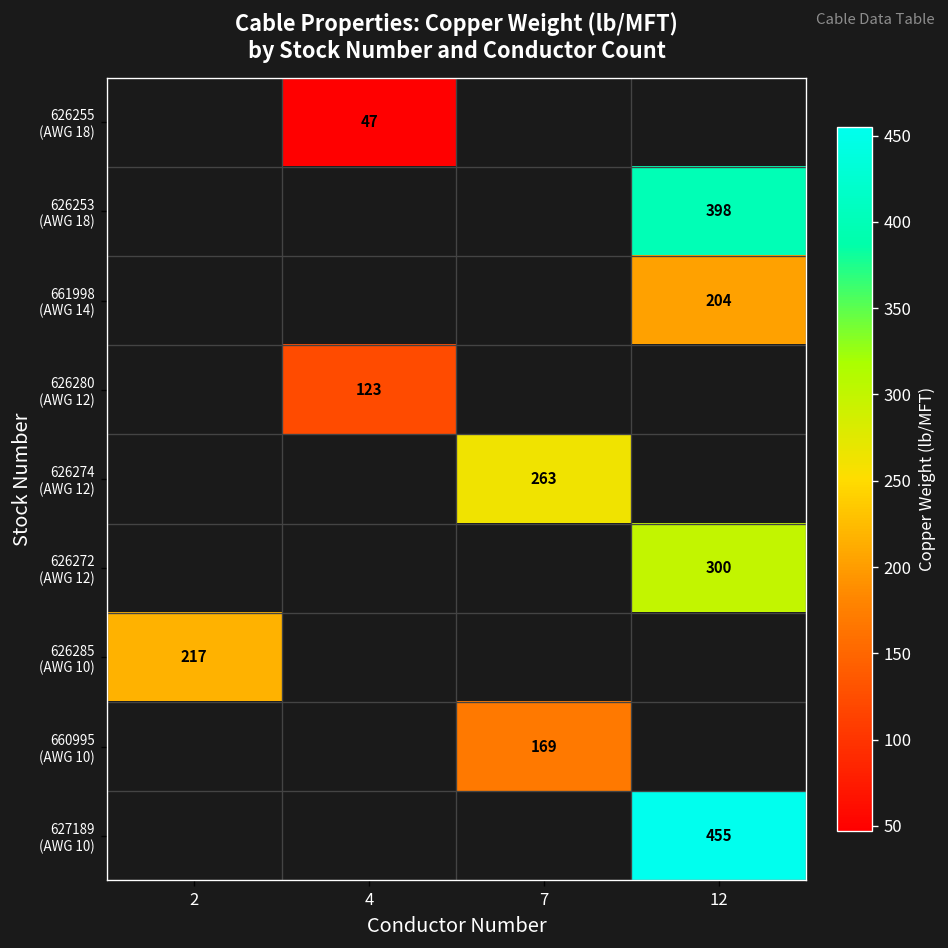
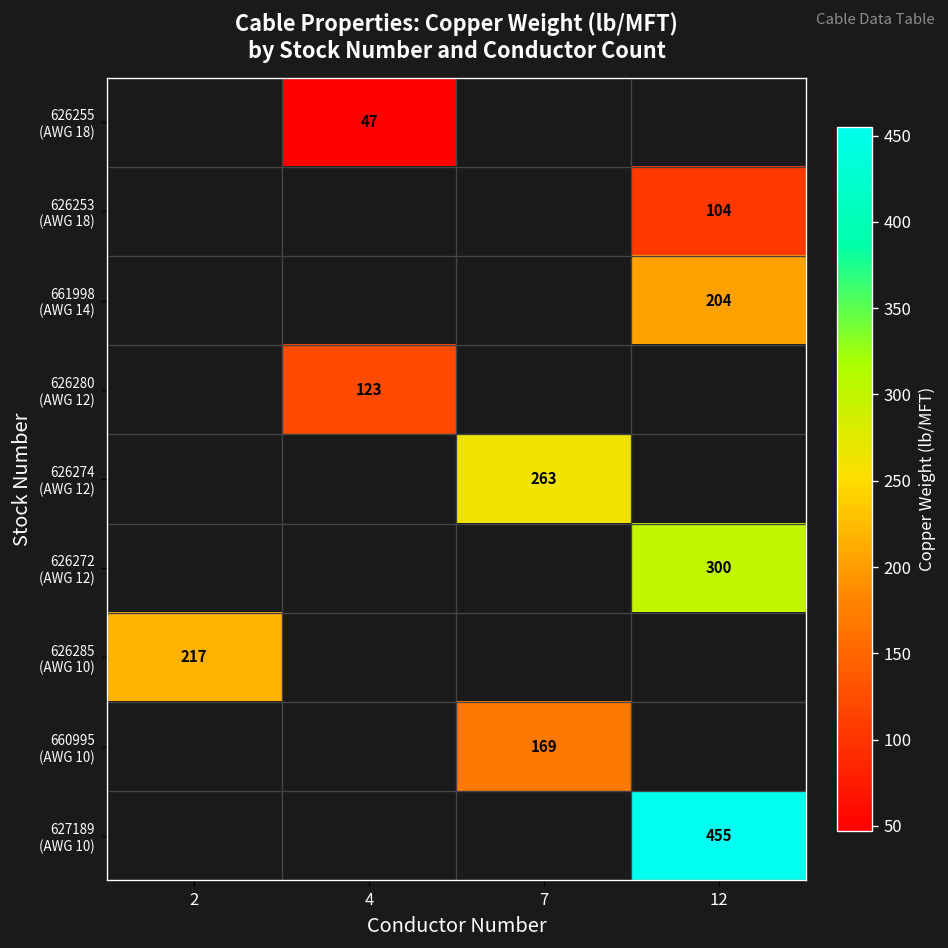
626253 (AWG 18), 12: 398 -> 104
